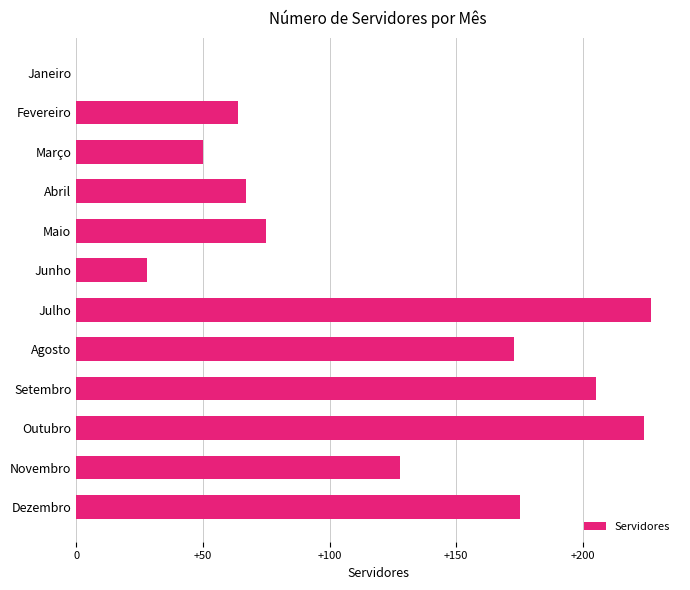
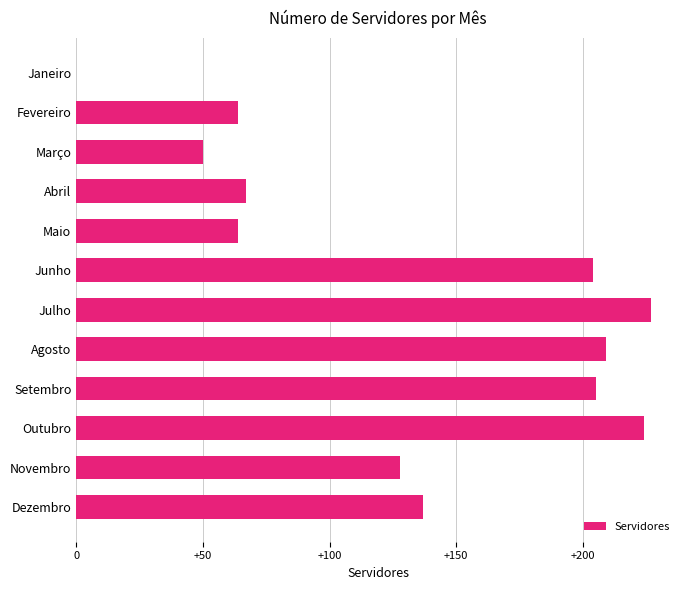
Maio: +75 -> +64
Junho: +28 -> +204
Agosto: +173 -> +209
Dezembro: +175 -> +137
